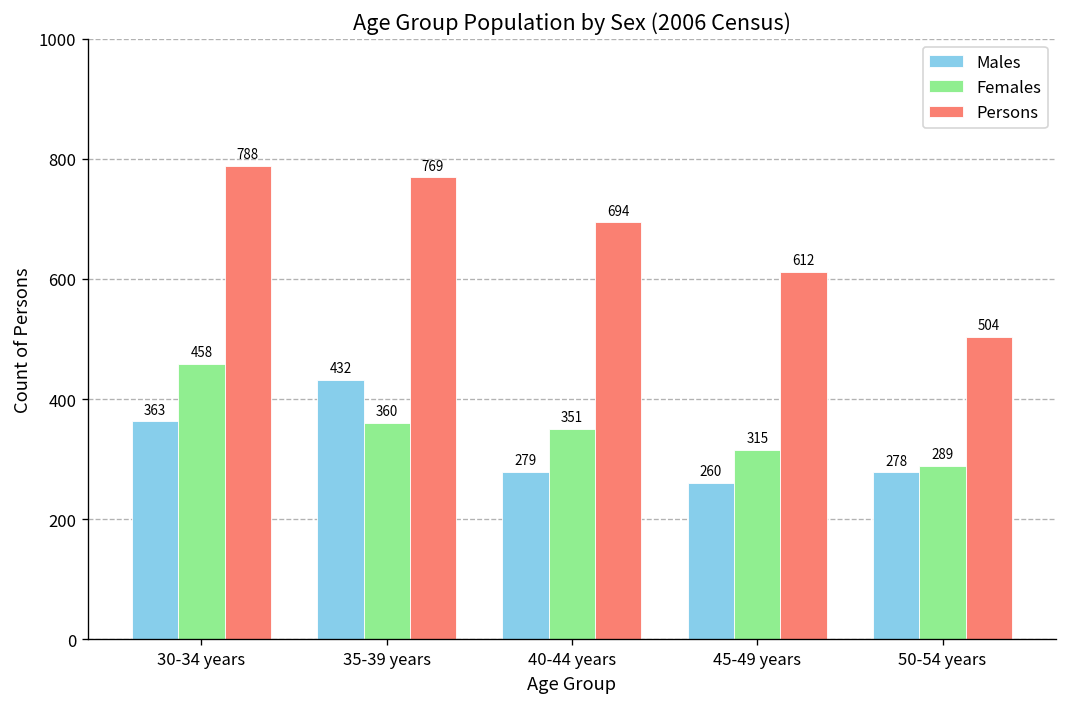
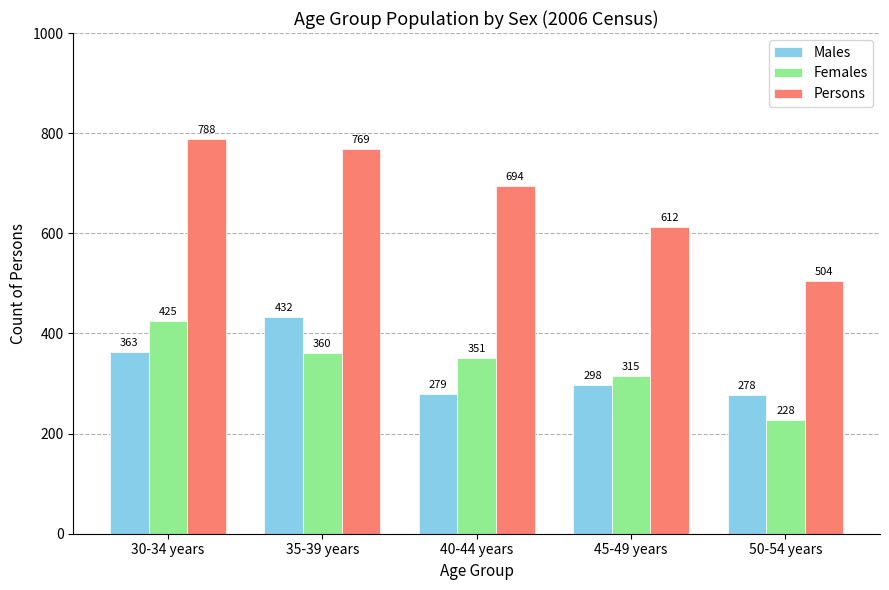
Females, 30-34 years: 458 -> 425
Males, 45-49 years: 260 -> 298
Females, 50-54 years: 289 -> 228
